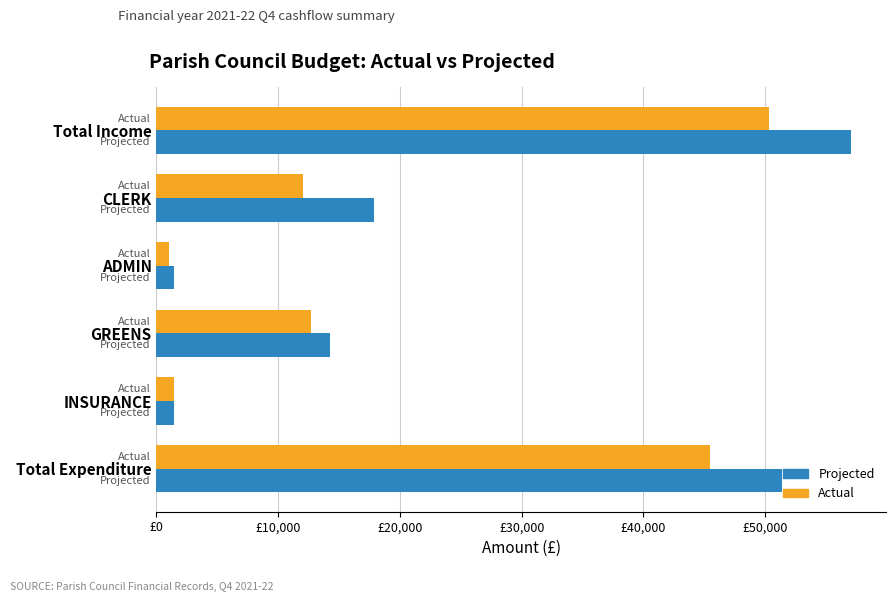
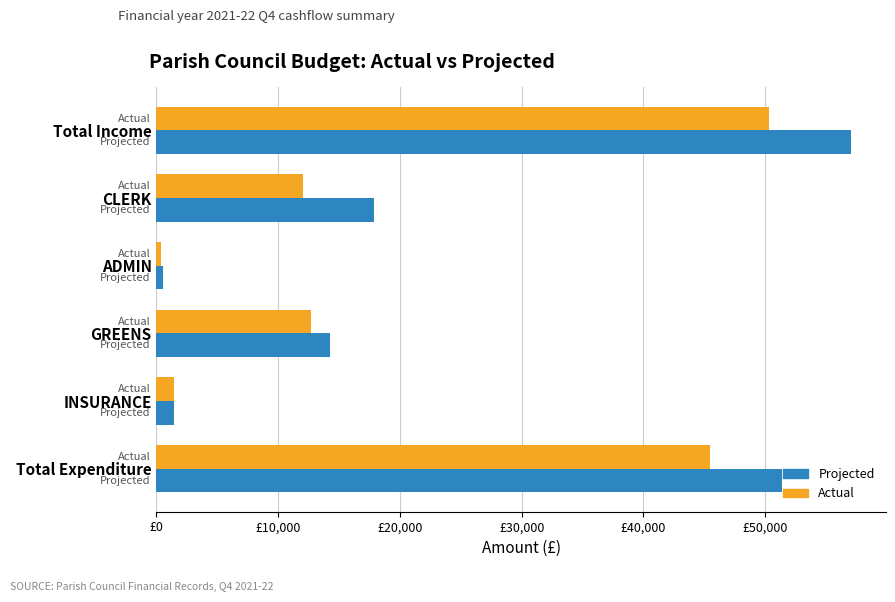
Actual, ADMIN: £1,000 -> £300
Projected, ADMIN: £1,400 -> £600
